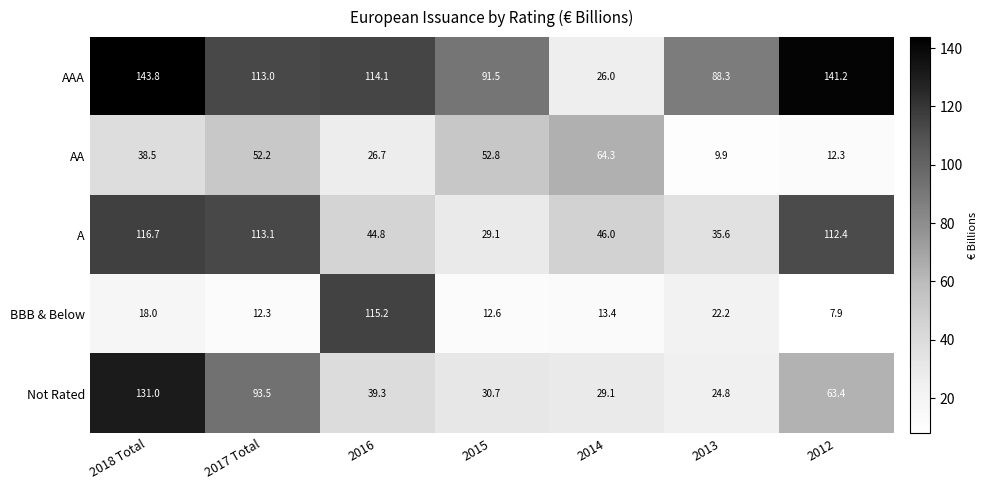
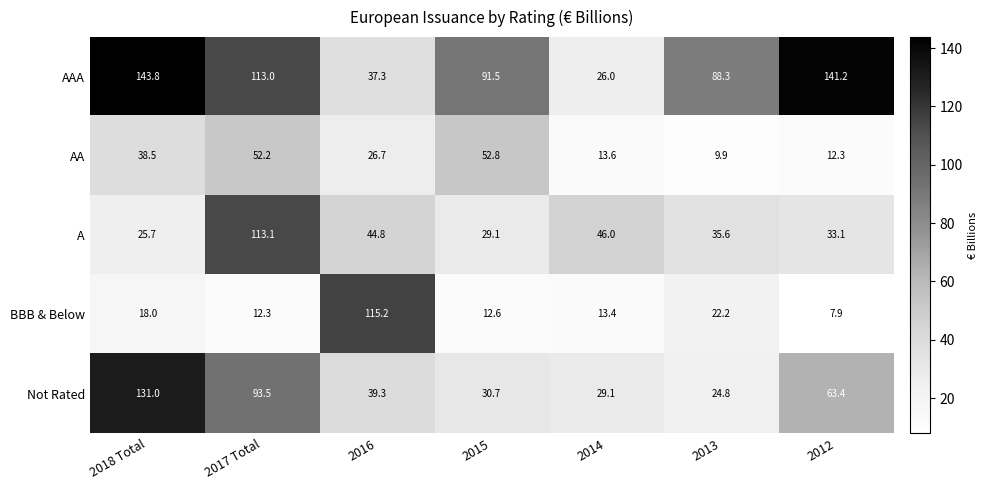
AAA, 2016: 114.1 -> 37.3
AA, 2014: 64.3 -> 13.6
A, 2018 Total: 116.7 -> 25.7
A, 2012: 112.4 -> 33.1
